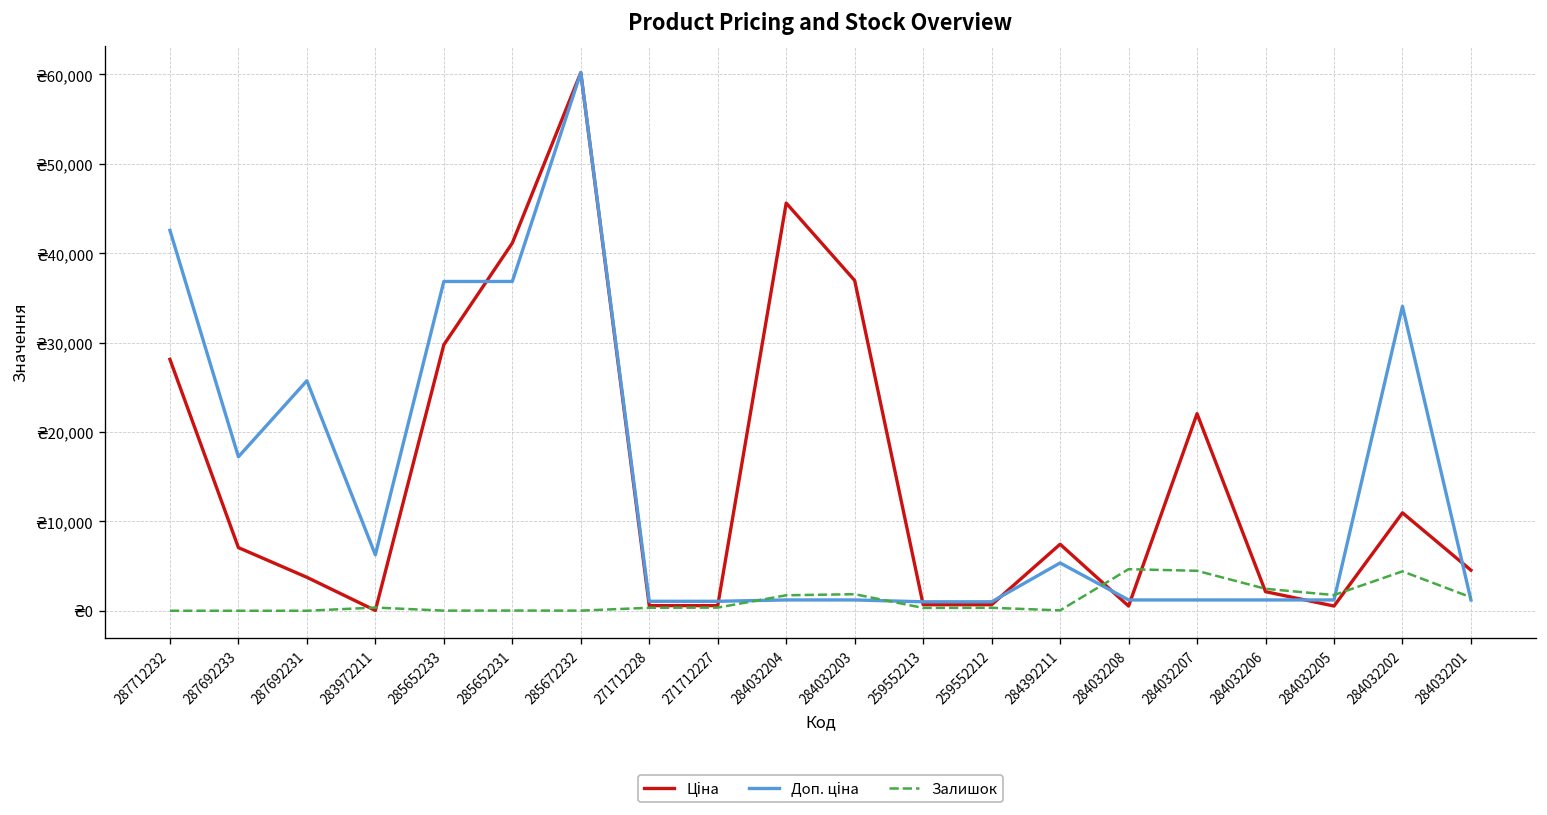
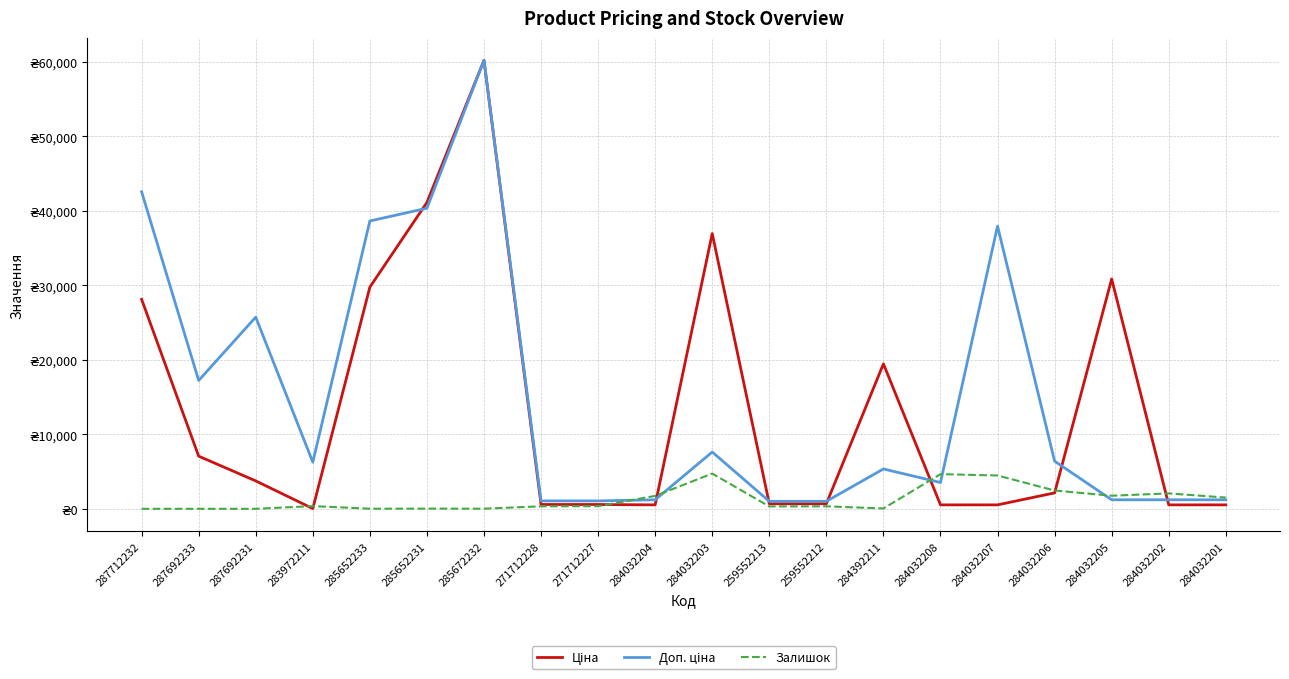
Доп. ціна, 285652233: ₴37,000 -> ₴39,000
Доп. ціна, 285652231: ₴37,000 -> ₴40,000
Ціна, 284032204: ₴46,000 -> ₴1,000
Доп. ціна, 284032203: ₴1,000 -> ₴8,000
Залишок, 284032203: ₴2,000 -> ₴5,000
Ціна, 284392211: ₴7,000 -> ₴19,000
Доп. ціна, 284032208: ₴1,000 -> ₴4,000
Ціна, 284032207: ₴22,000 -> ₴1,000
Доп. ціна, 284032207: ₴1,000 -> ₴38,000
Доп. ціна, 284032206: ₴1,000 -> ₴6,000
Ціна, 284032205: ₴1,000 -> ₴31,000
Ціна, 284032202: ₴11,000 -> ₴1,000
Доп. ціна, 284032202: ₴34,000 -> ₴1,000
Залишок, 284032202: ₴4,000 -> ₴2,000
Ціна, 284032201: ₴5,000 -> ₴1,000
